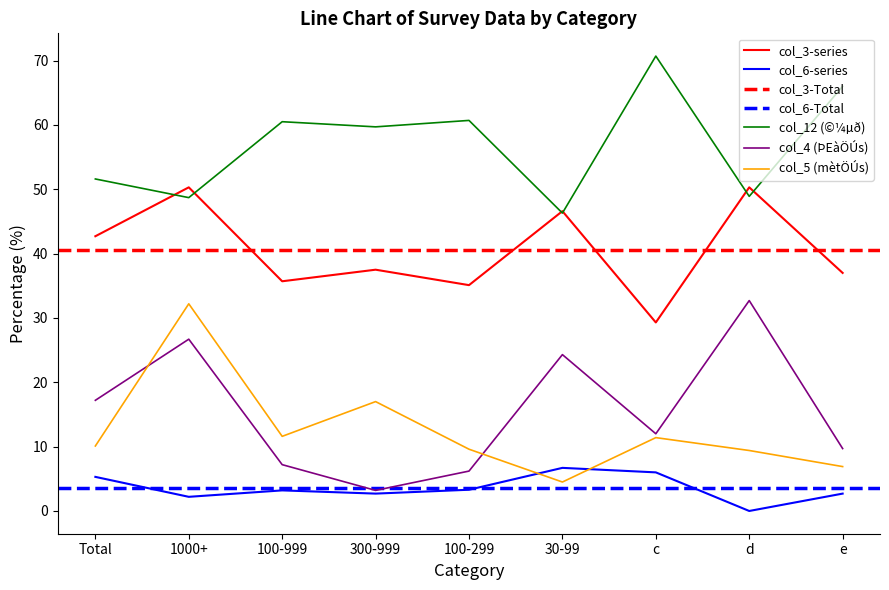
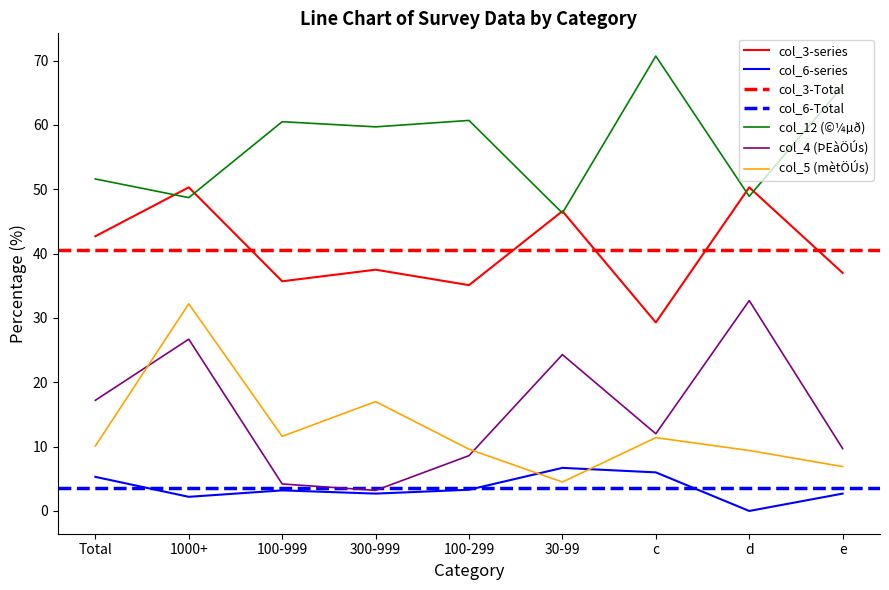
col_4 (ÞEàÖÚs), 100-999: 7 -> 4
col_4 (ÞEàÖÚs), 100-299: 6 -> 9
